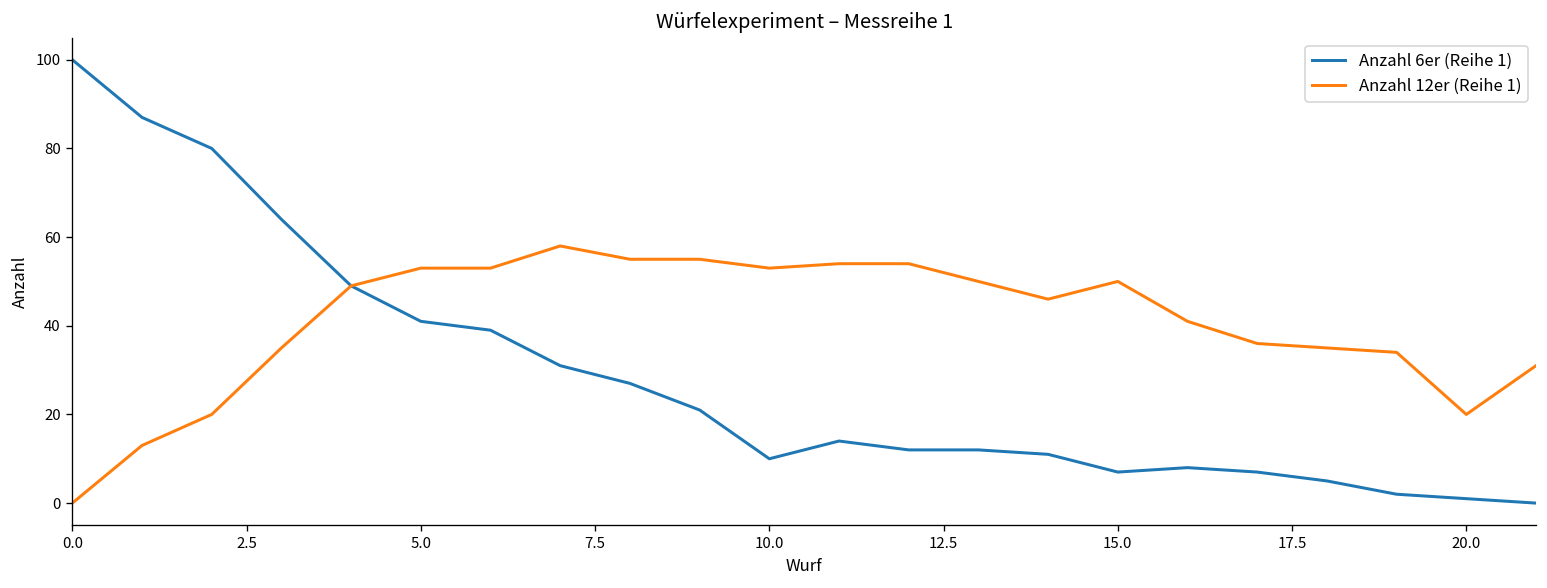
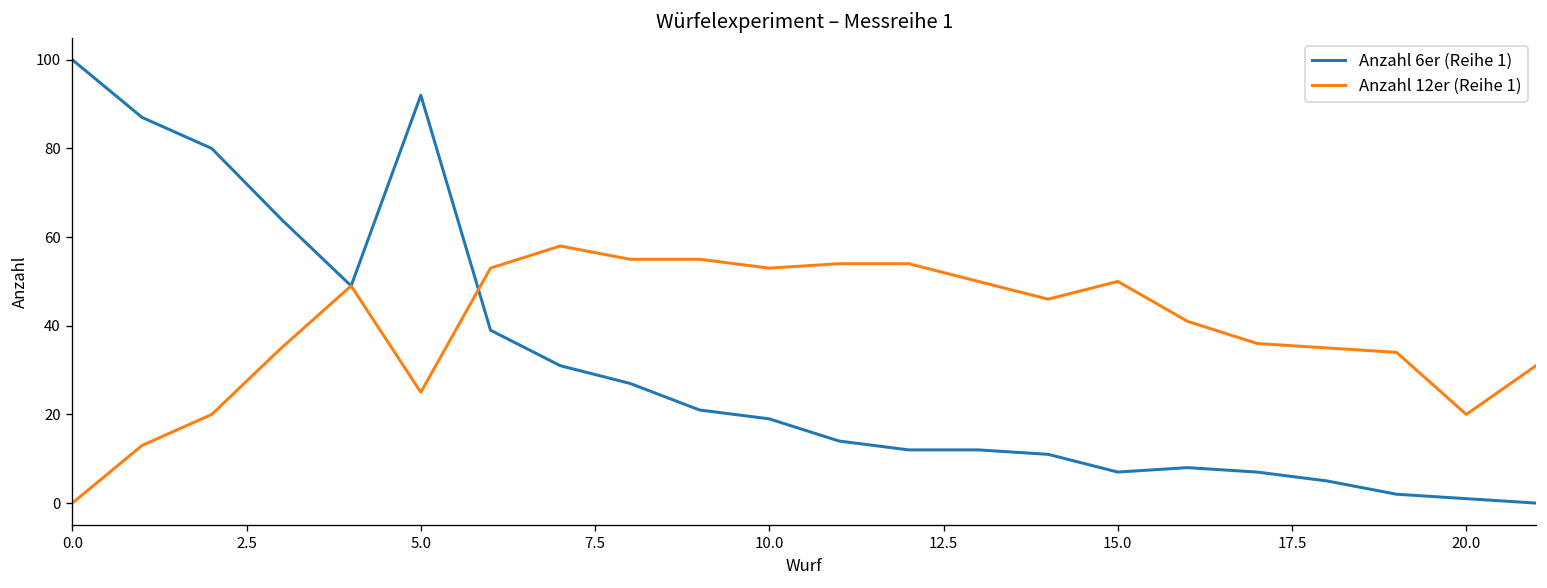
Anzahl 6er (Reihe 1), 5.0: 41 -> 92
Anzahl 12er (Reihe 1), 5.0: 53 -> 25
Anzahl 6er (Reihe 1), 10.0: 10 -> 19
